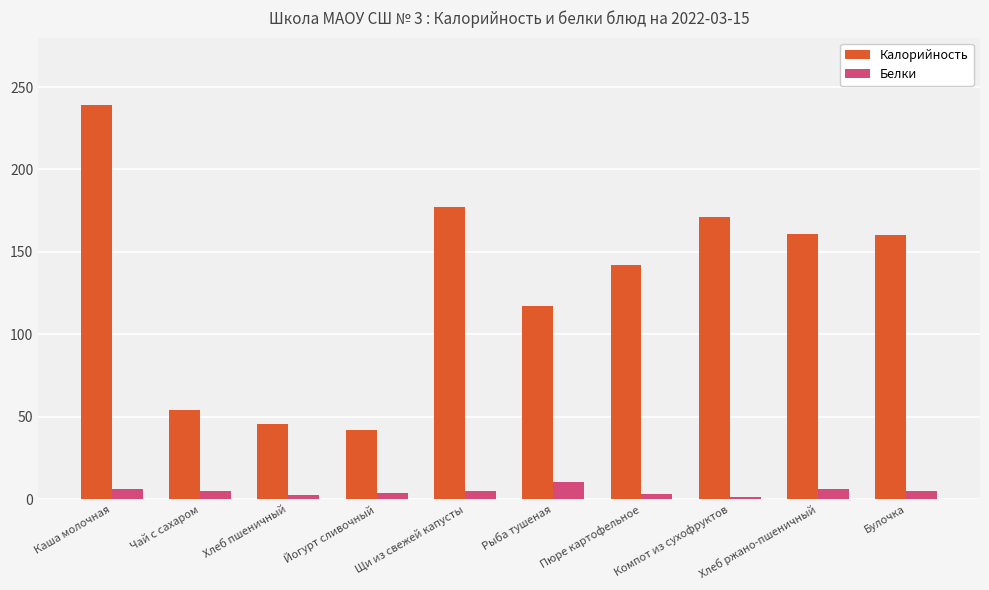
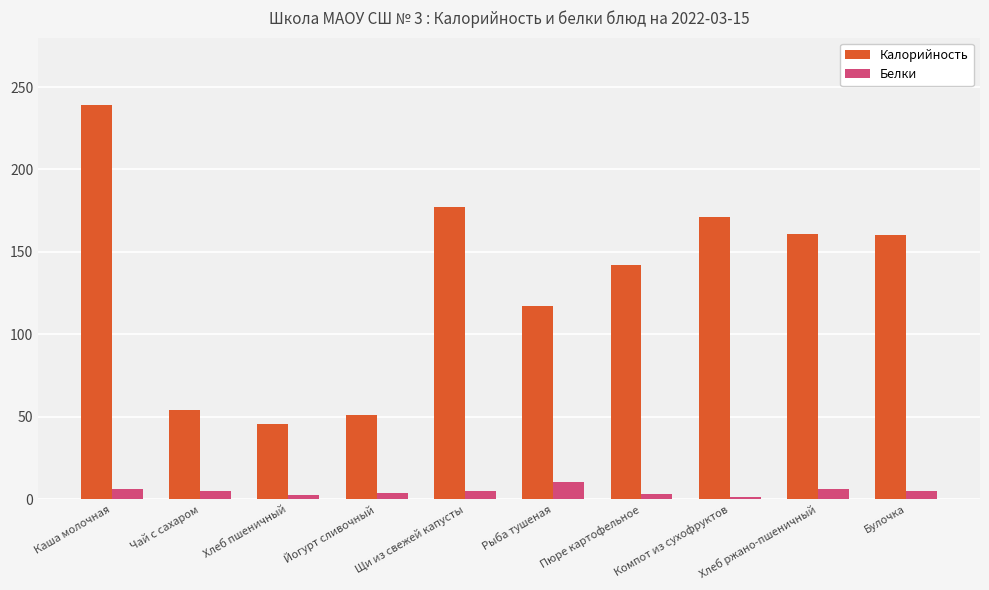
Калорийность, Йогурт сливочный: 42 -> 51
